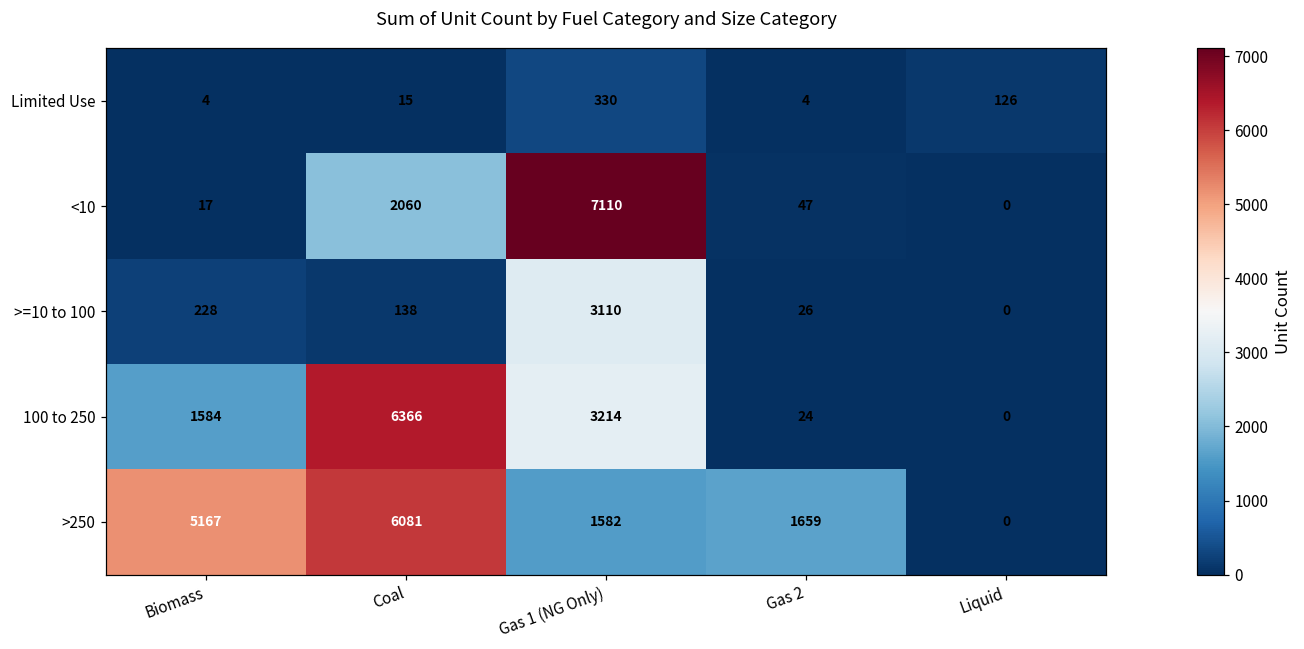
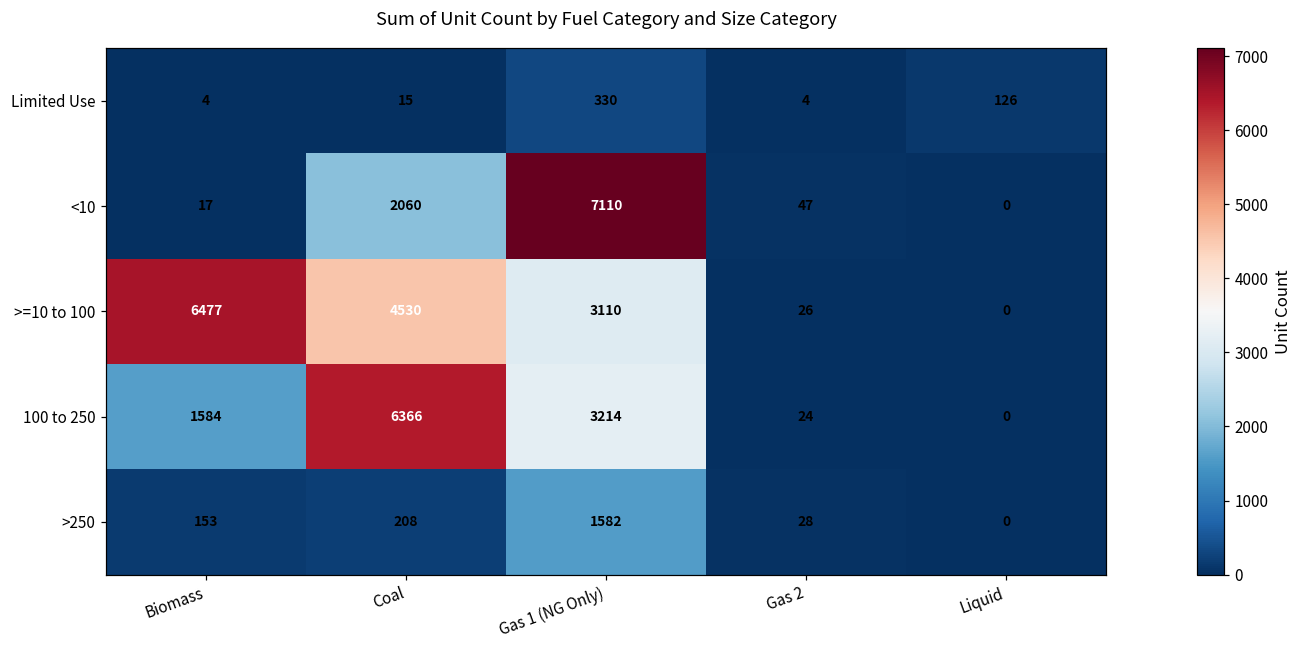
>=10 to 100, Biomass: 228 -> 6477
>=10 to 100, Coal: 138 -> 4530
>250, Biomass: 5167 -> 153
>250, Coal: 6081 -> 208
>250, Gas 2: 1659 -> 28
